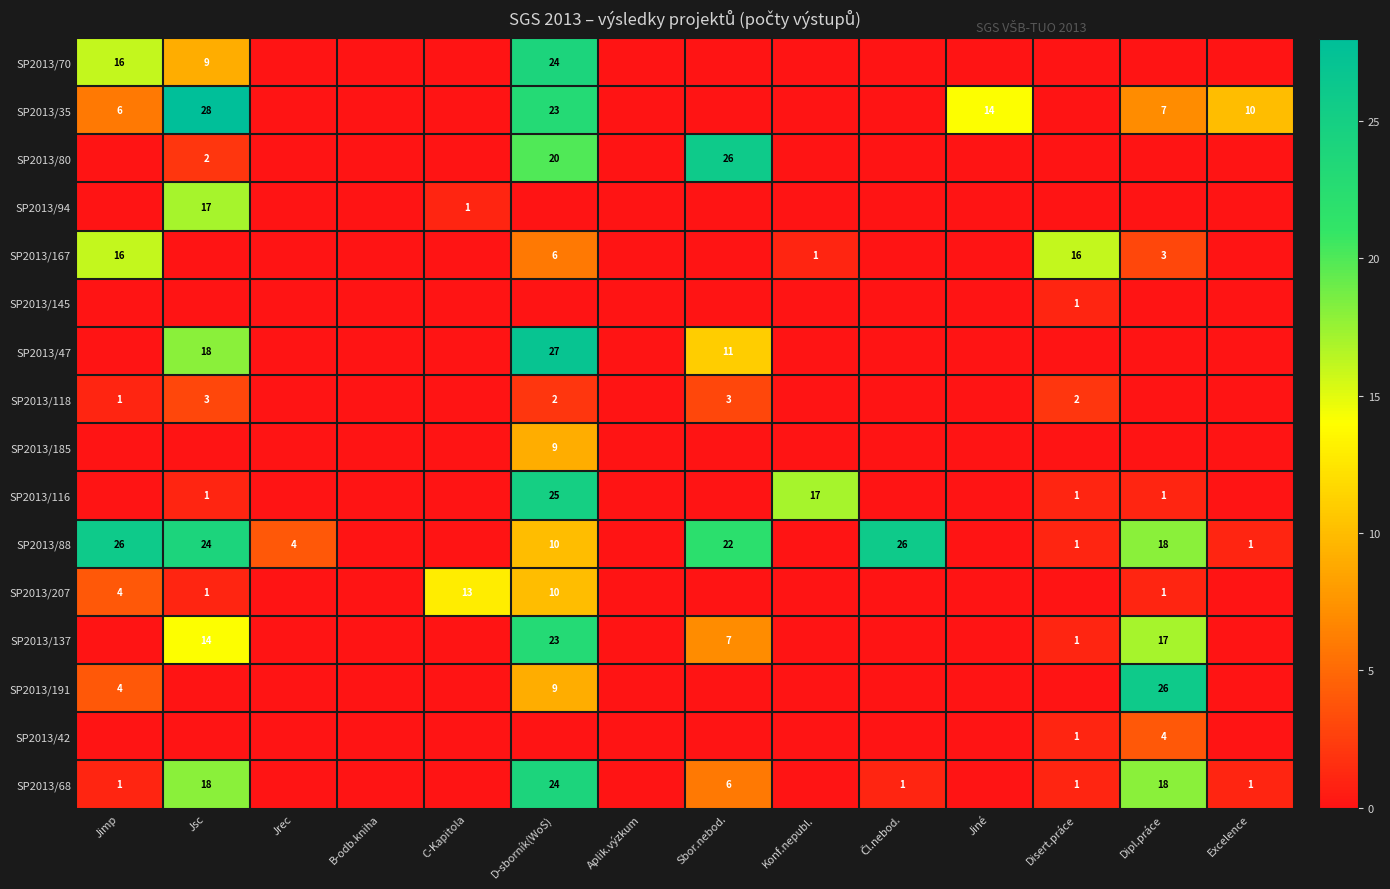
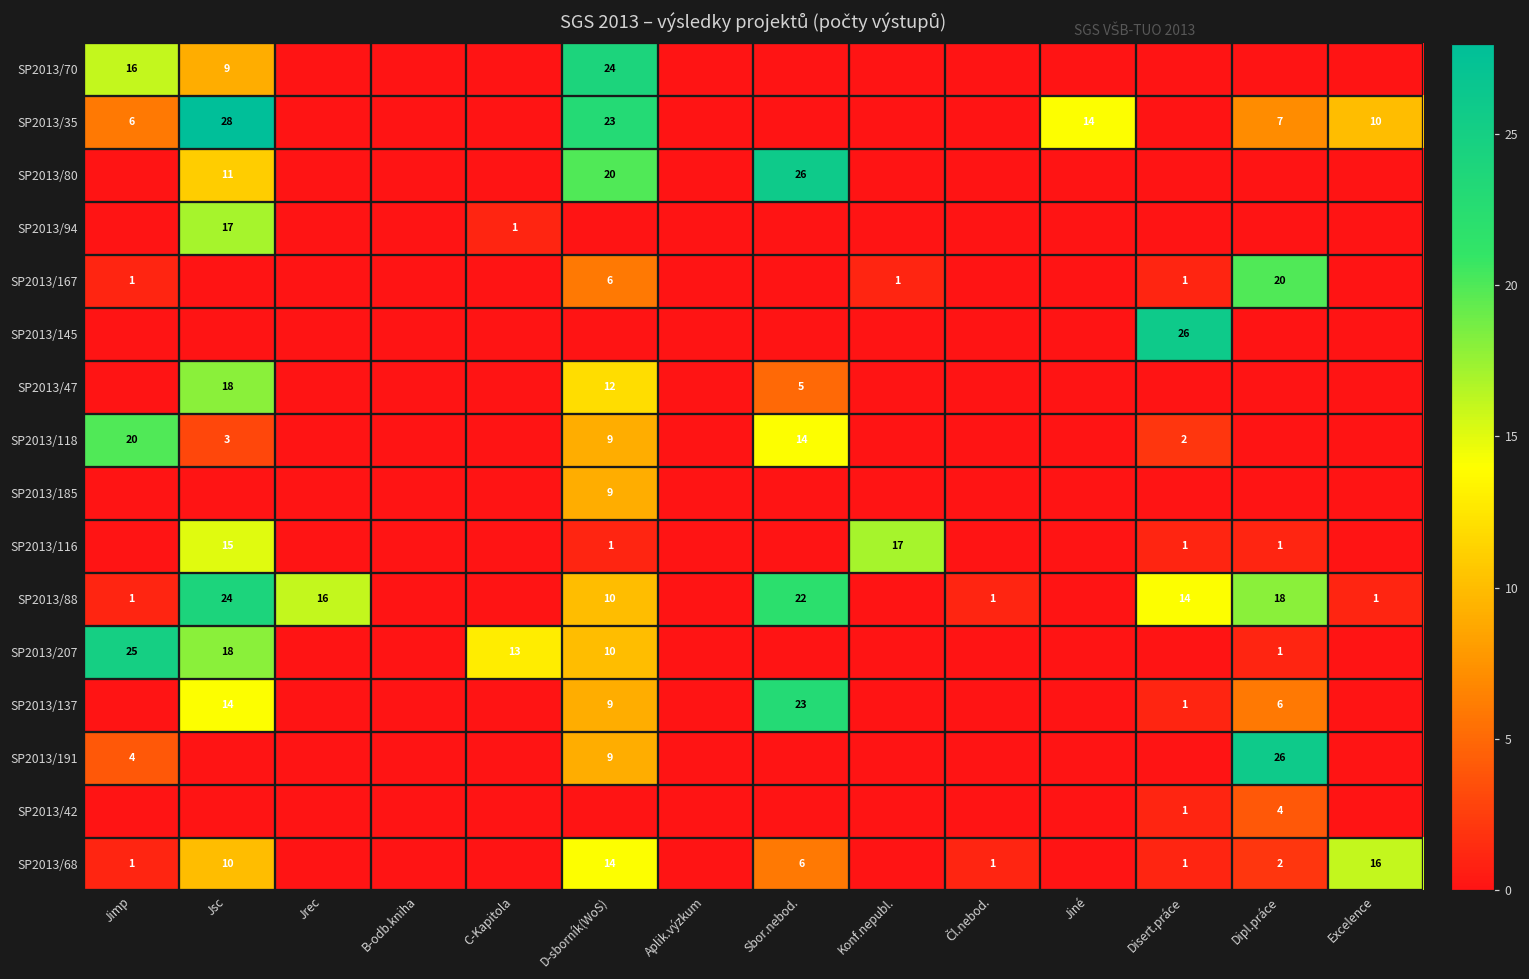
SP2013/80, Jsc: 2 -> 11
SP2013/167, Jimp: 16 -> 1
SP2013/167, Disert.práce: 16 -> 1
SP2013/167, Dipl.práce: 3 -> 20
SP2013/145, Disert.práce: 1 -> 26
SP2013/47, D-sborník(WoS): 27 -> 12
SP2013/47, Sbor.nebod.: 11 -> 5
SP2013/118, Jimp: 1 -> 20
SP2013/118, D-sborník(WoS): 2 -> 9
SP2013/118, Sbor.nebod.: 3 -> 14
SP2013/116, Jsc: 1 -> 15
SP2013/116, D-sborník(WoS): 25 -> 1
SP2013/88, Jimp: 26 -> 1
SP2013/88, Jrec: 4 -> 16
SP2013/88, Čl.nebod.: 26 -> 1
SP2013/88, Disert.práce: 1 -> 14
SP2013/207, Jimp: 4 -> 25
SP2013/207, Jsc: 1 -> 18
SP2013/137, D-sborník(WoS): 23 -> 9
SP2013/137, Sbor.nebod.: 7 -> 23
SP2013/137, Dipl.práce: 17 -> 6
SP2013/68, Jsc: 18 -> 10
SP2013/68, D-sborník(WoS): 24 -> 14
SP2013/68, Dipl.práce: 18 -> 2
SP2013/68, Excelence: 1 -> 16
